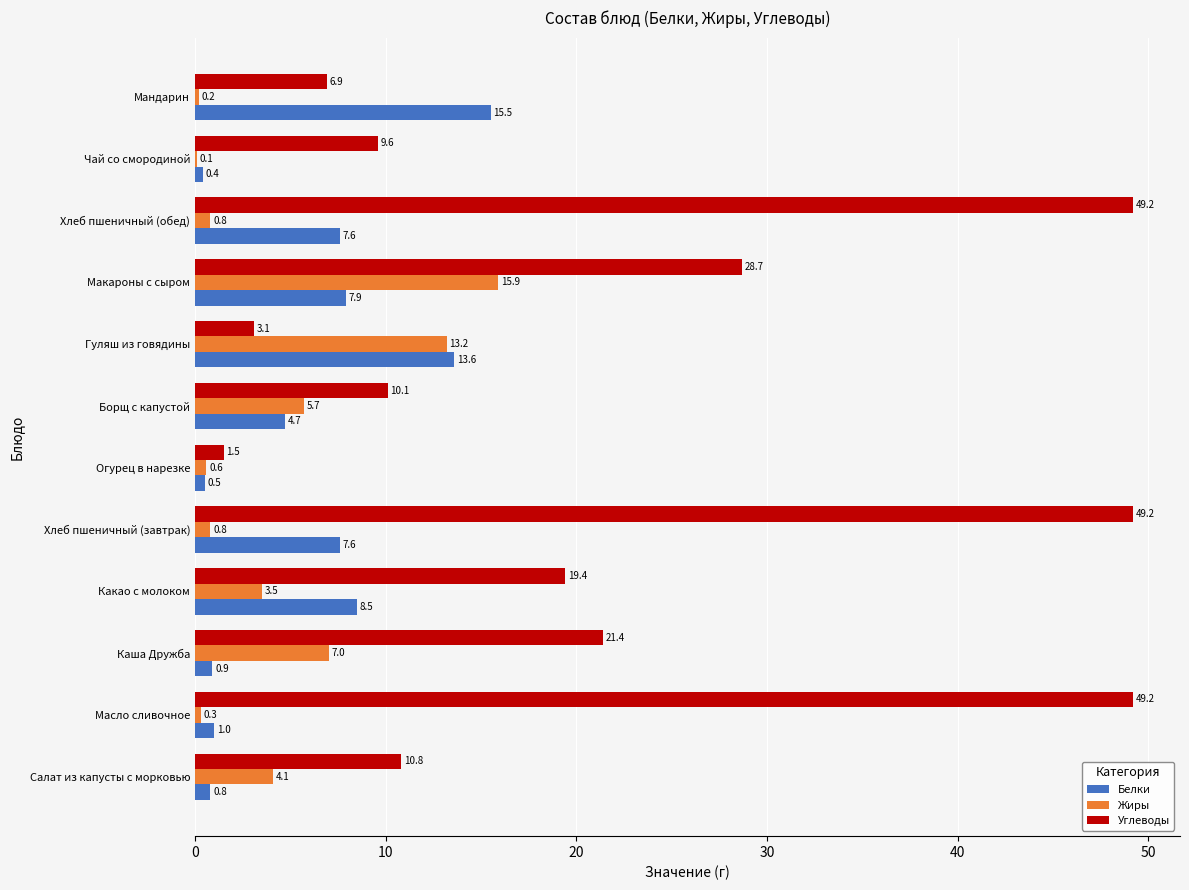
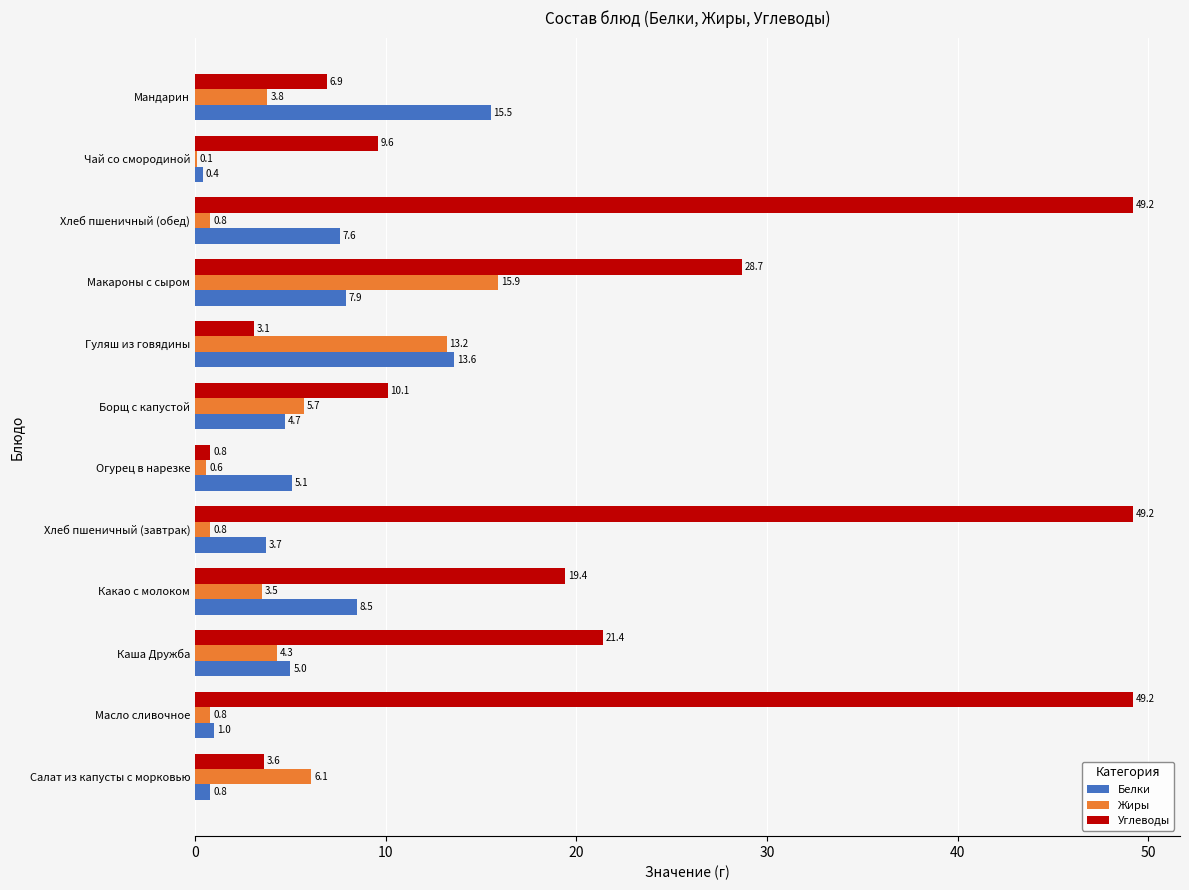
Жиры, Мандарин: 0.2 -> 3.8
Углеводы, Огурец в нарезке: 1.5 -> 0.8
Белки, Огурец в нарезке: 0.5 -> 5.1
Белки, Хлеб пшеничный (завтрак): 7.6 -> 3.7
Жиры, Каша Дружба: 7.0 -> 4.3
Белки, Каша Дружба: 0.9 -> 5.0
Жиры, Масло сливочное: 0.3 -> 0.8
Углеводы, Салат из капусты с морковью: 10.8 -> 3.6
Жиры, Салат из капусты с морковью: 4.1 -> 6.1
